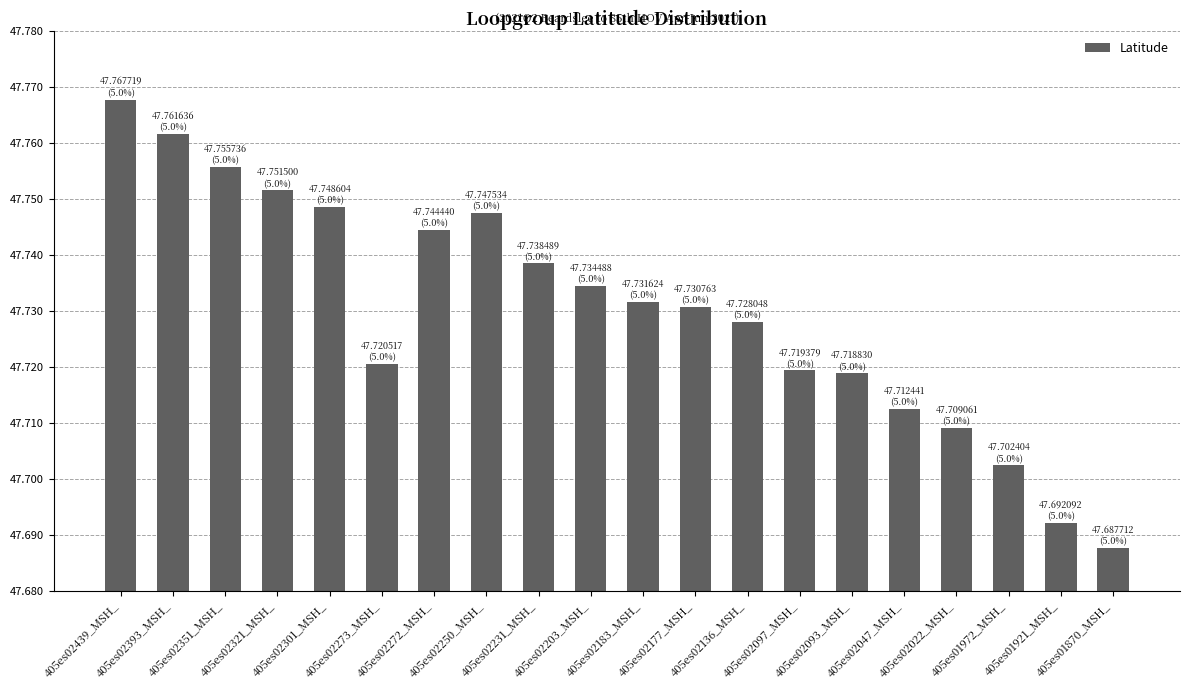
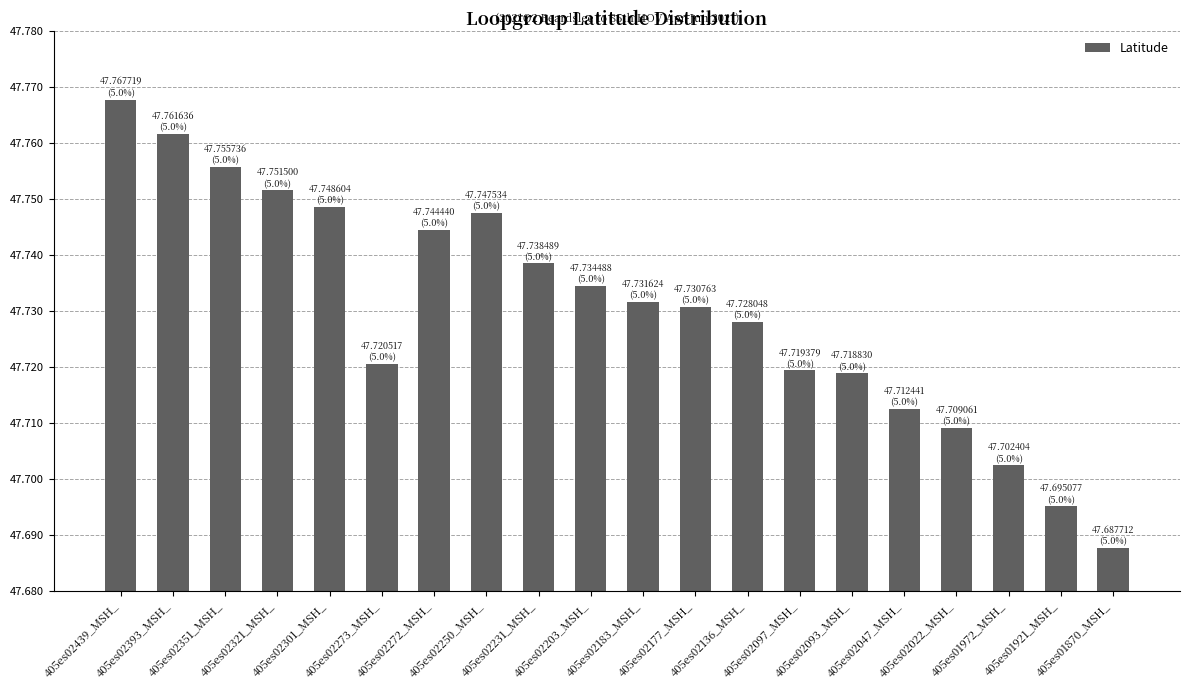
405es01921_MSH_: 47.692092 -> 47.695077
